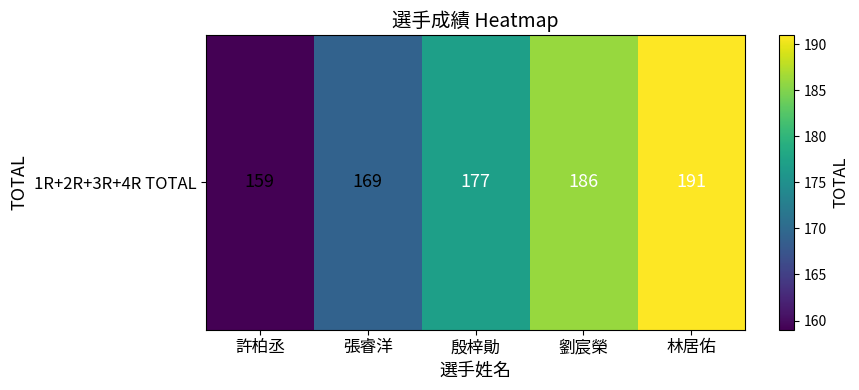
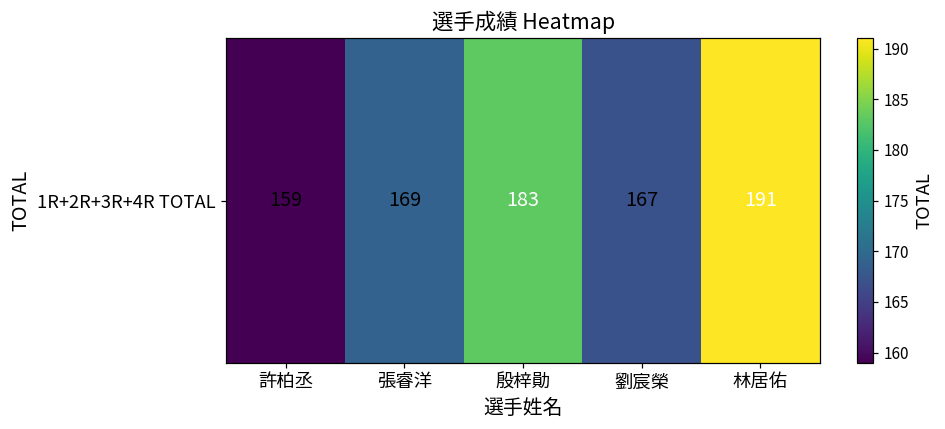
1R+2R+3R+4R TOTAL, 殷梓勛: 177 -> 183
1R+2R+3R+4R TOTAL, 劉宸榮: 186 -> 167
